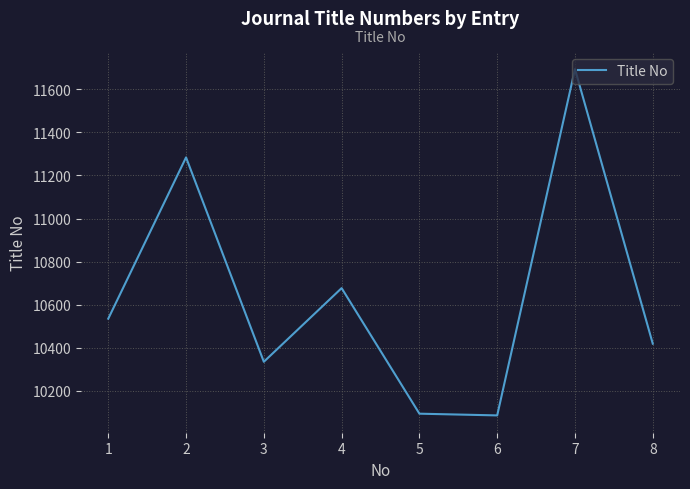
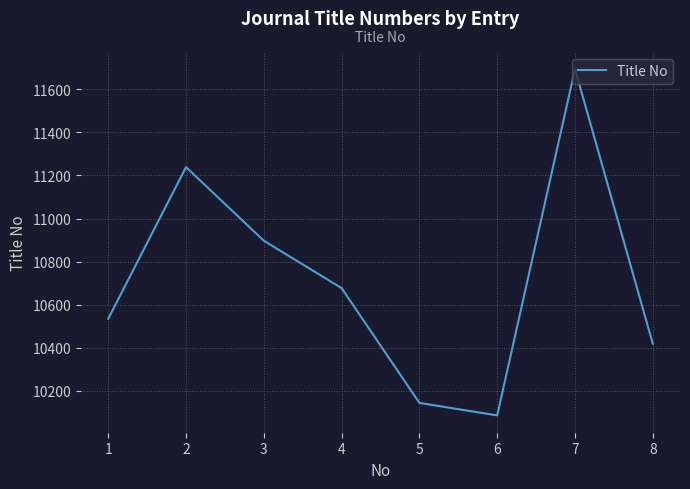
2: 11280 -> 11240
3: 10340 -> 10900
5: 10090 -> 10140
